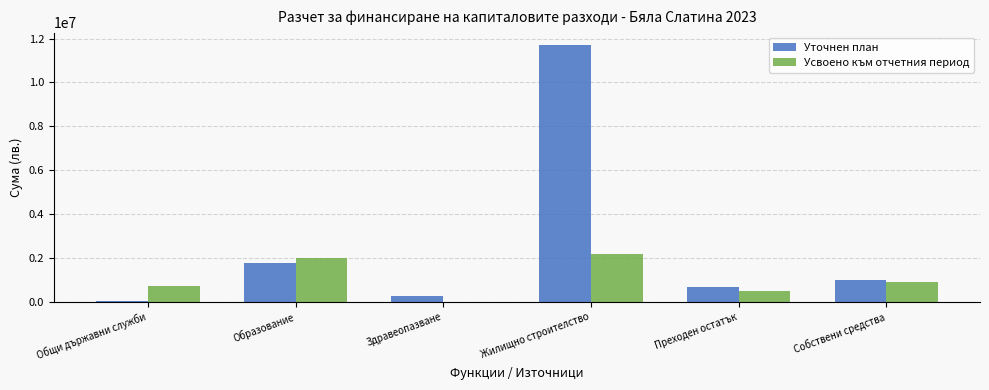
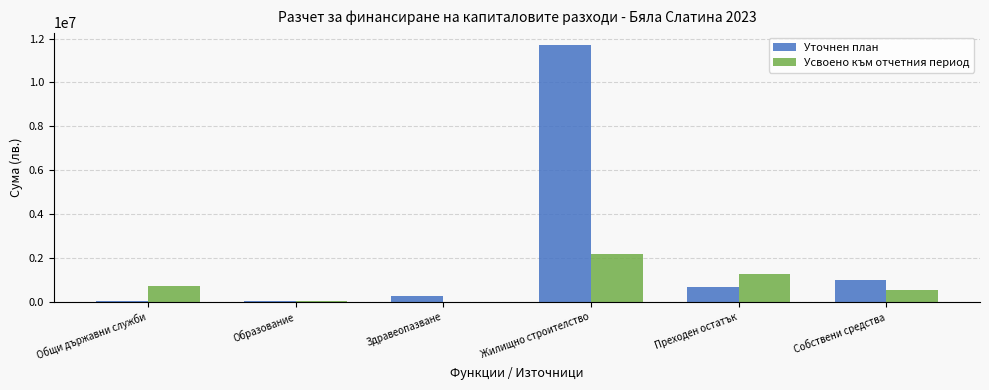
Уточнен план, Образование: 1800000 -> 0
Усвоено към отчетния период, Образование: 2000000 -> 0
Усвоено към отчетния период, Преходен остатък: 500000 -> 1300000
Усвоено към отчетния период, Собствени средства: 900000 -> 500000
